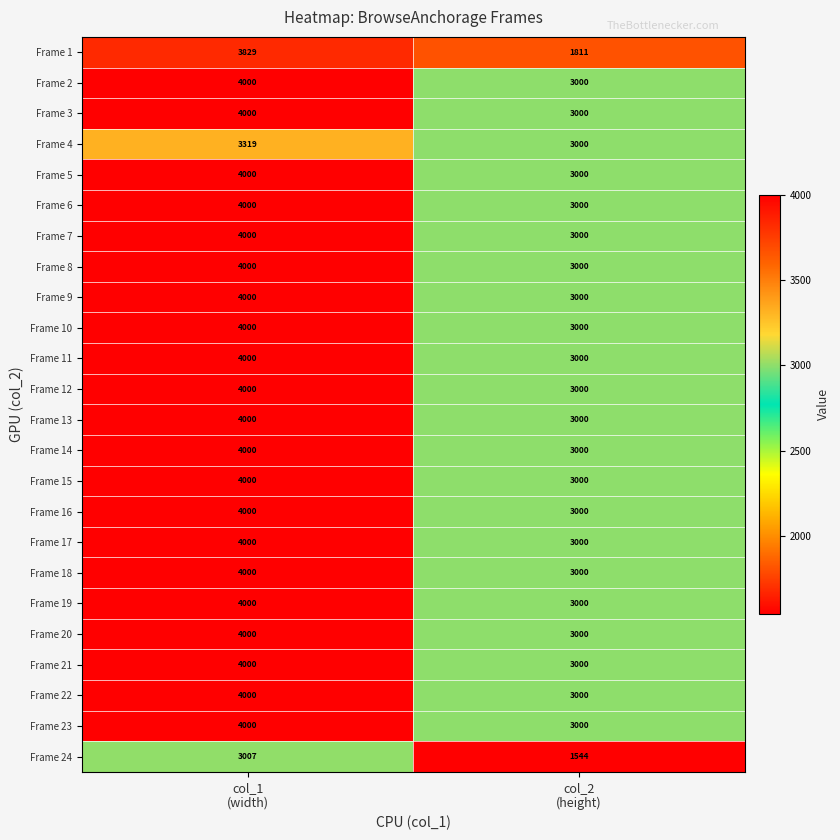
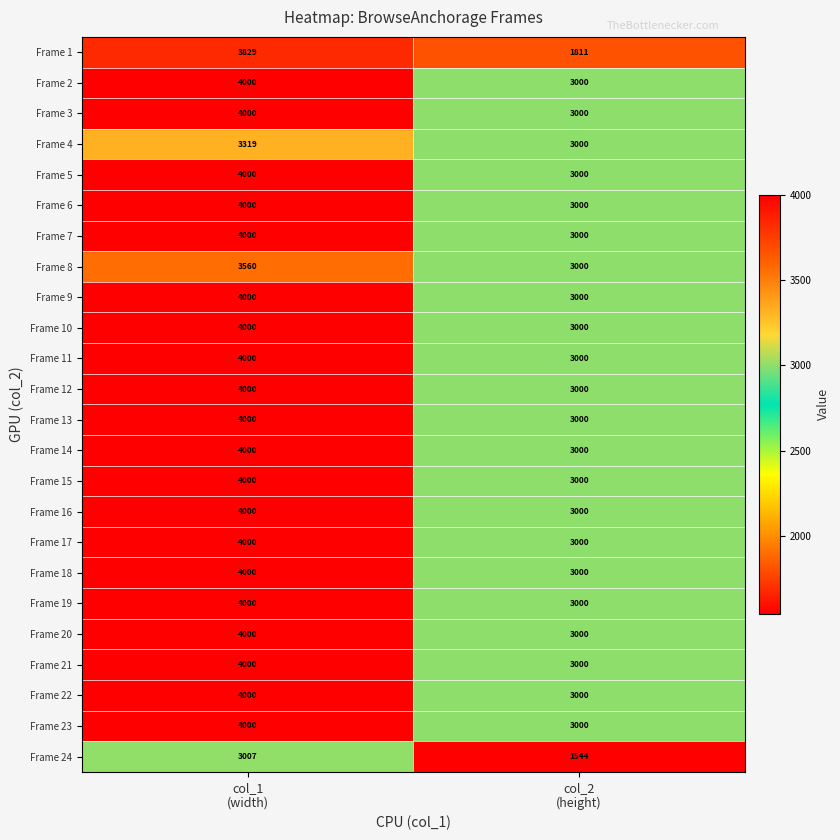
Frame 8, col_1 (width): 4000 -> 3560
